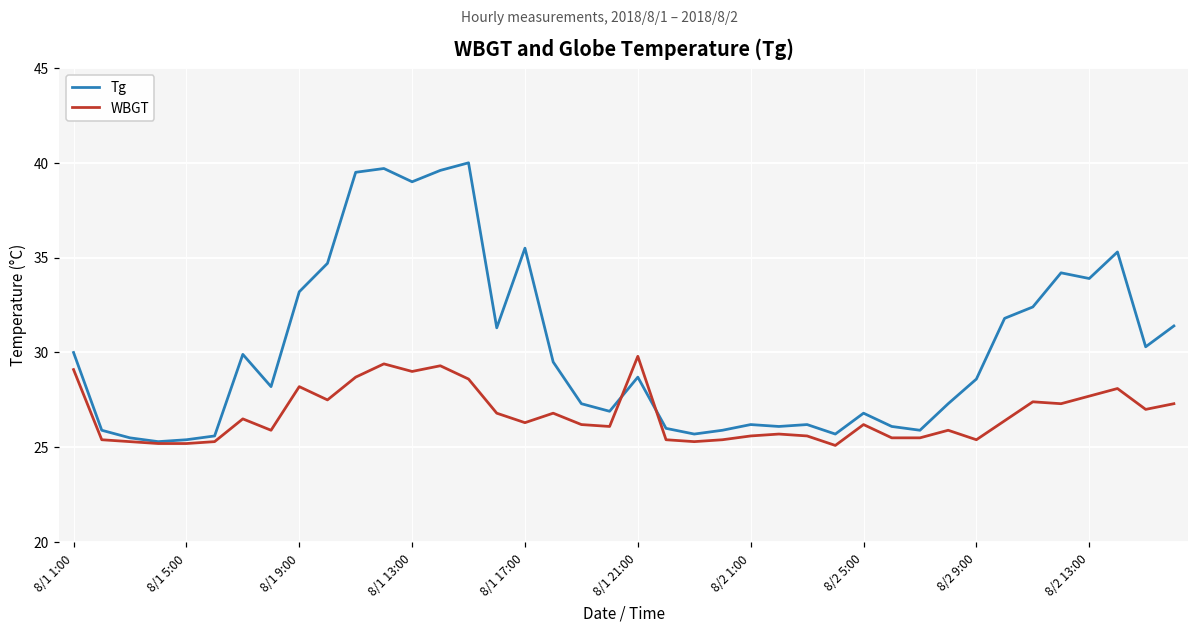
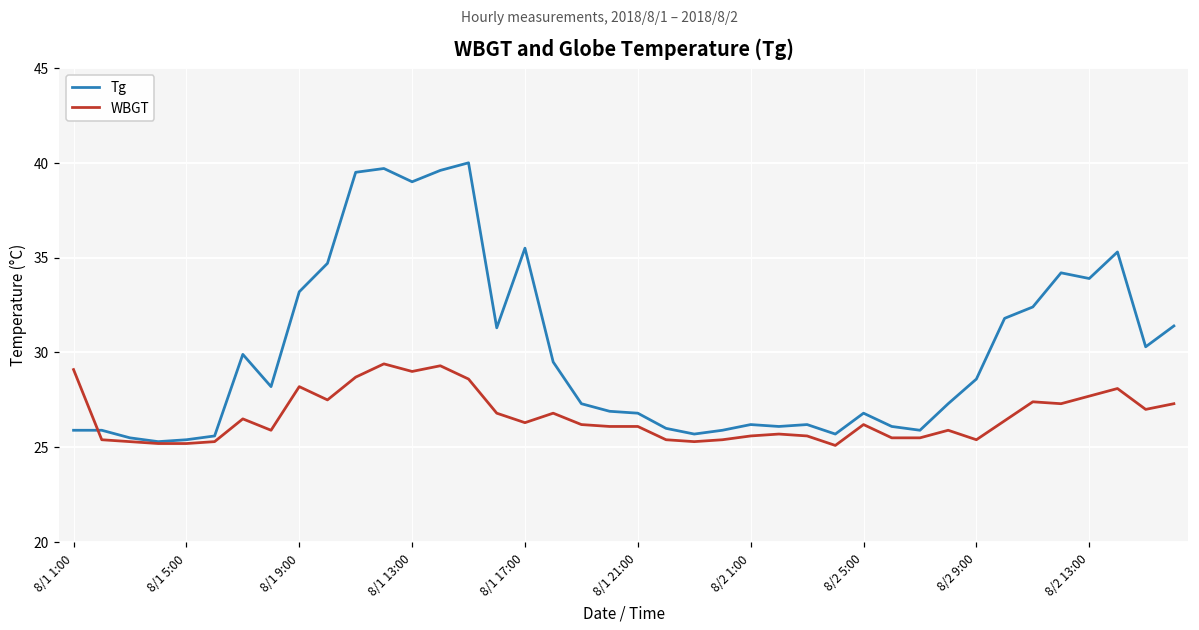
Tg, 8/1 1:00: 30.0 -> 25.9
Tg, 8/1 21:00: 28.7 -> 26.8
WBGT, 8/1 21:00: 29.8 -> 26.1
